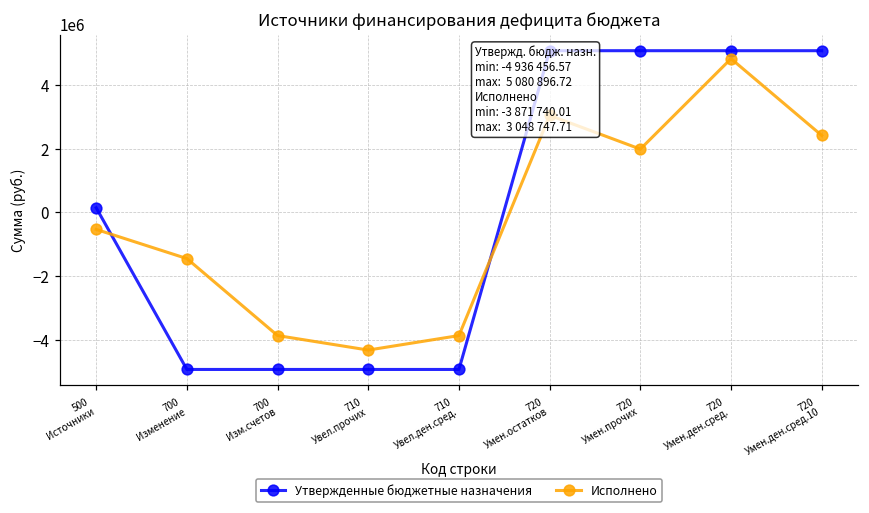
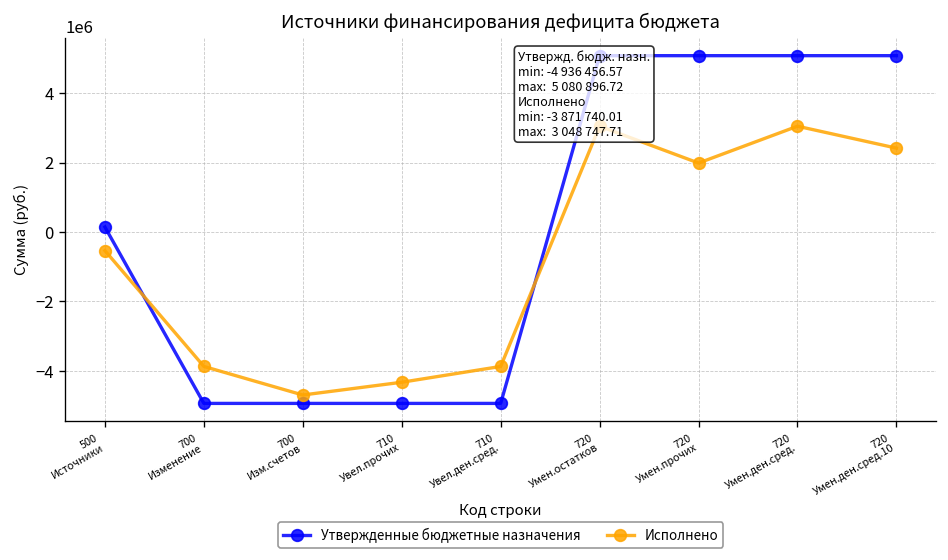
Исполнено, 700 Изменение: -1500000 -> -3900000
Исполнено, 700 Изм.счетов: -3900000 -> -4700000
Исполнено, 720 Умен.ден.сред.: 4800000 -> 3000000
